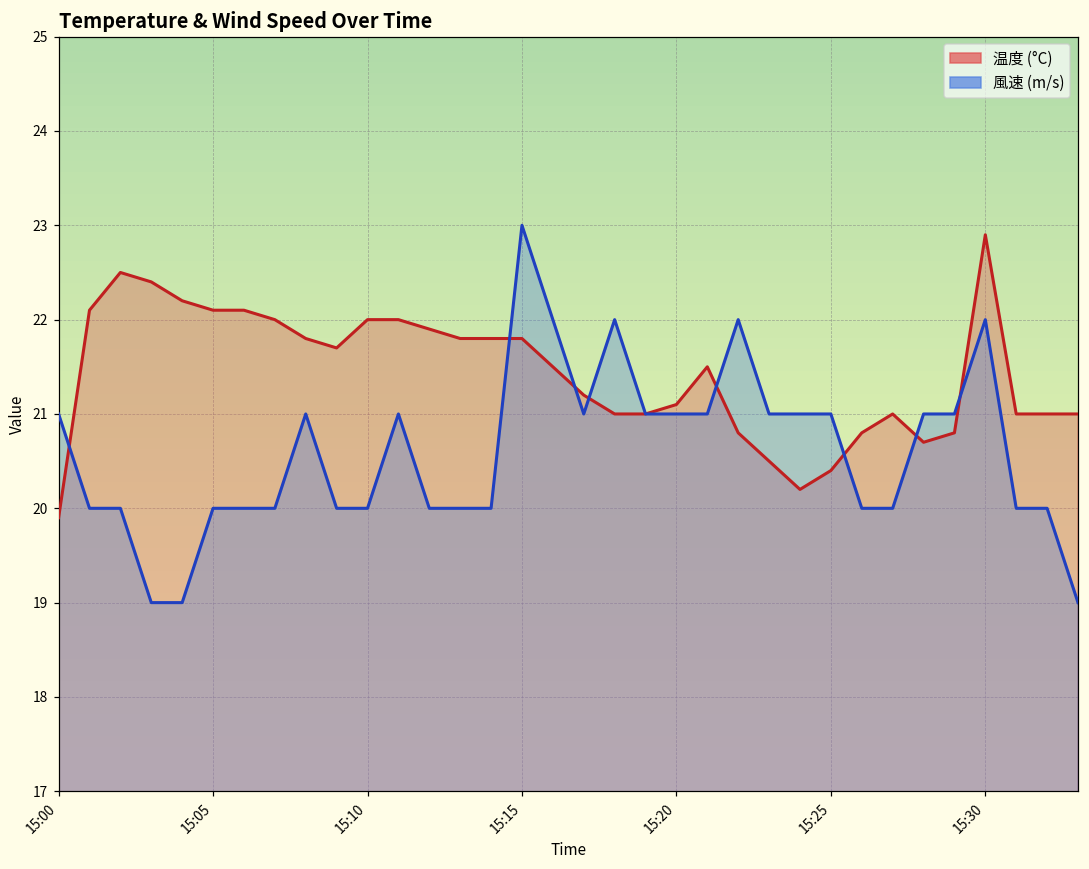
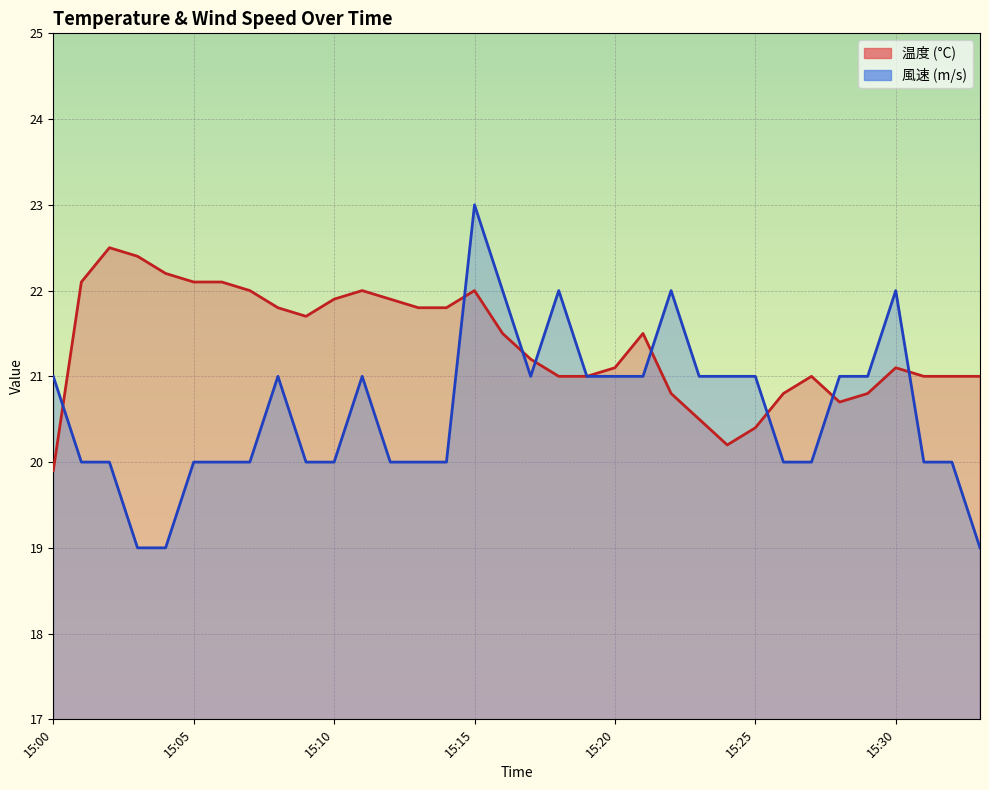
温度 (°C), 15:10: 22.0 -> 21.9
温度 (°C), 15:15: 21.8 -> 22.0
温度 (°C), 15:30: 22.9 -> 21.1
